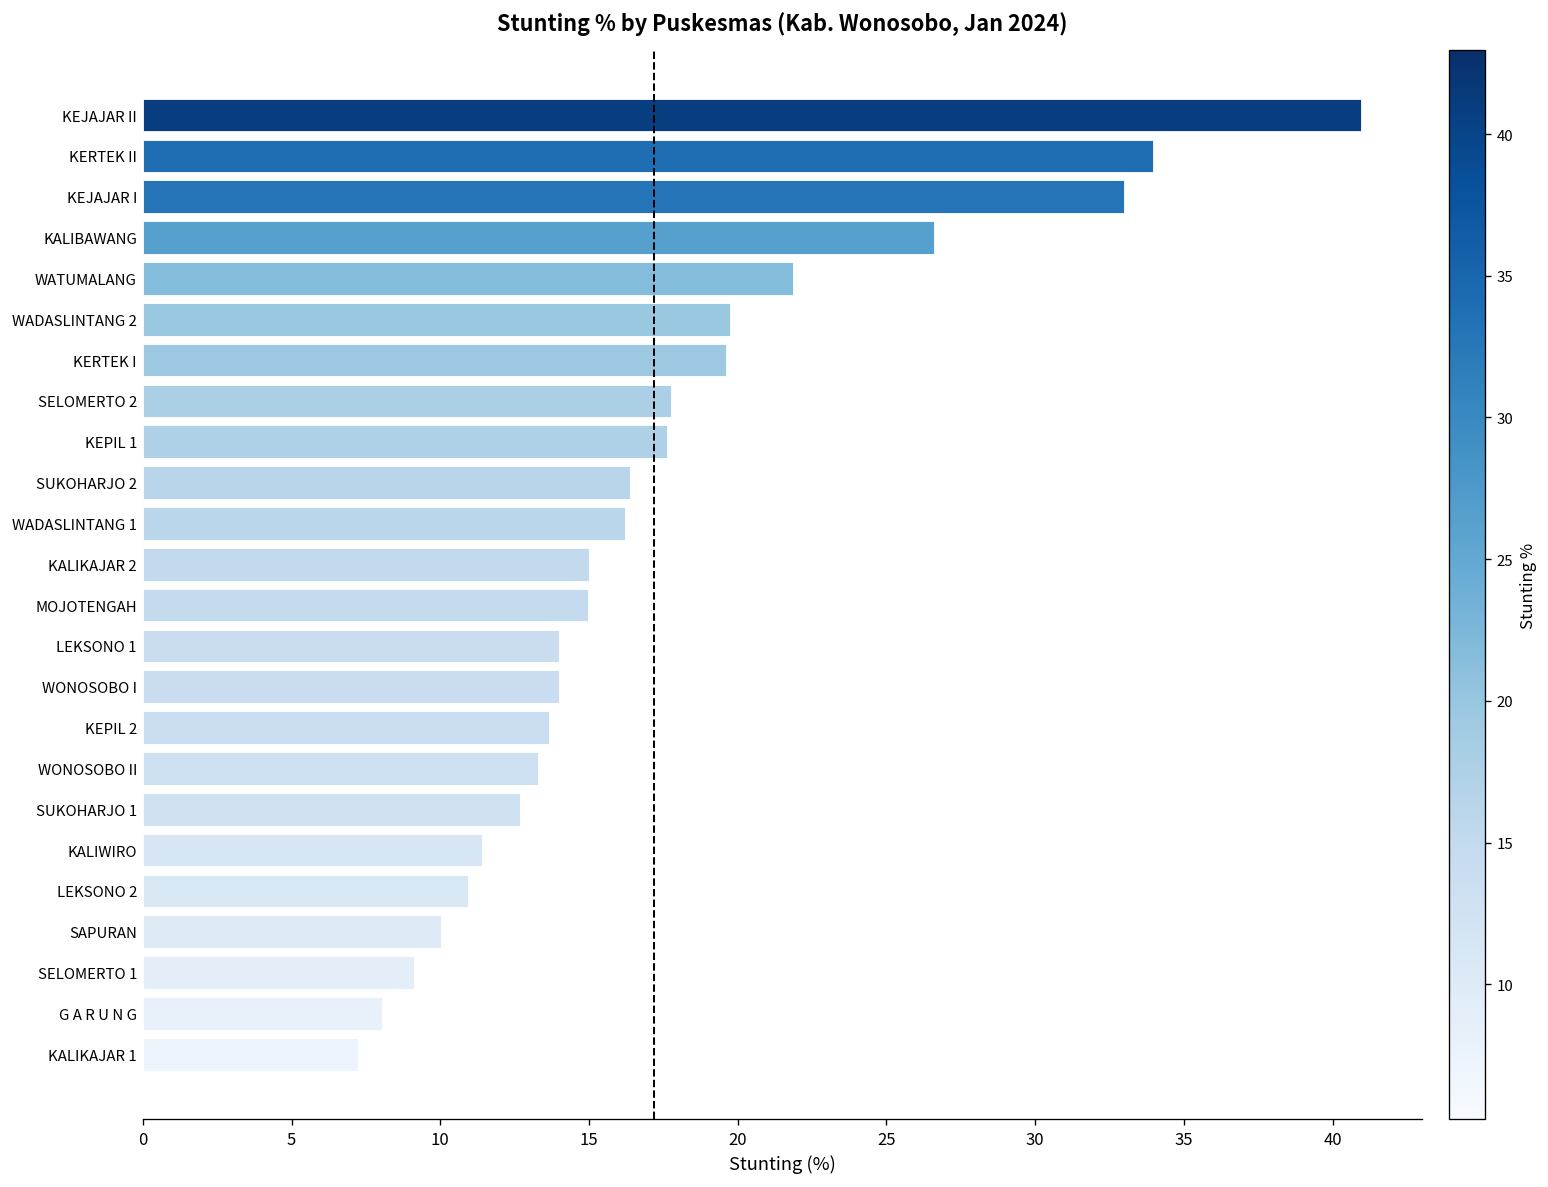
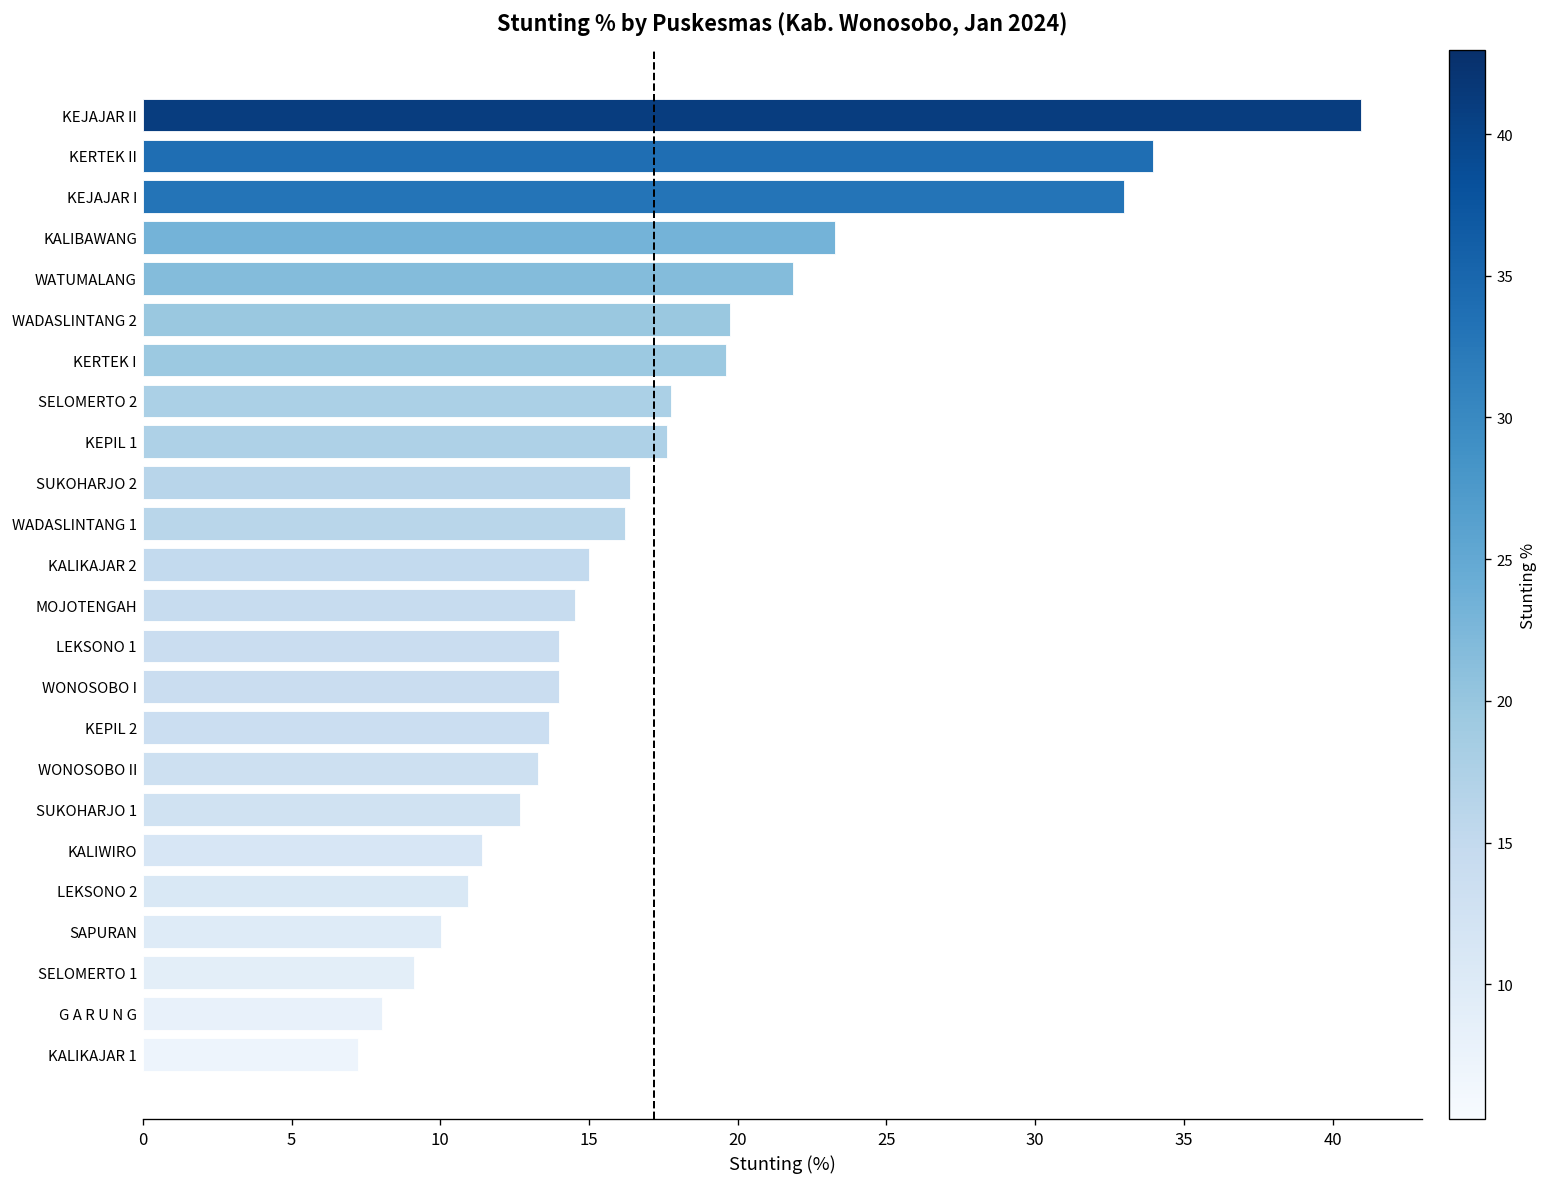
KALIBAWANG: 26.6 -> 23.3
MOJOTENGAH: 15.0 -> 14.5
